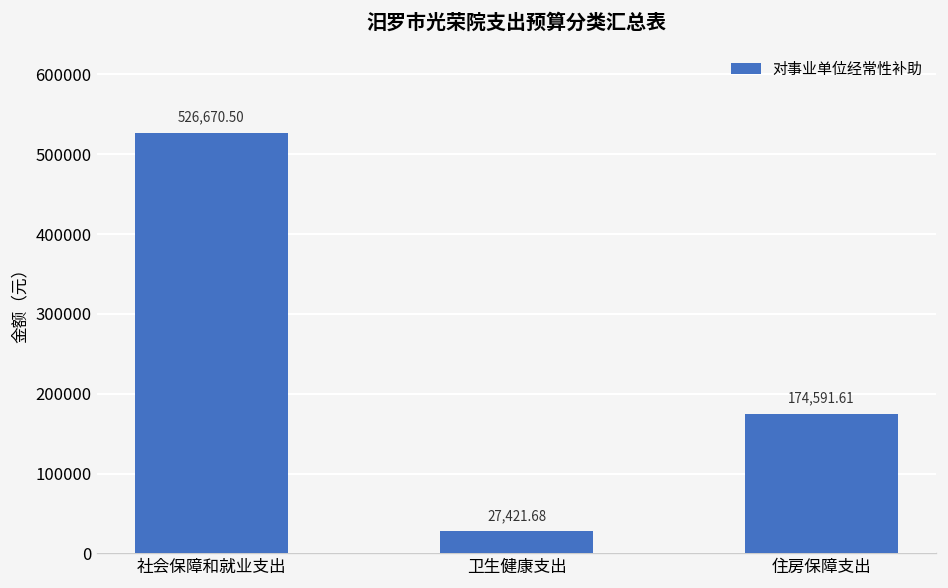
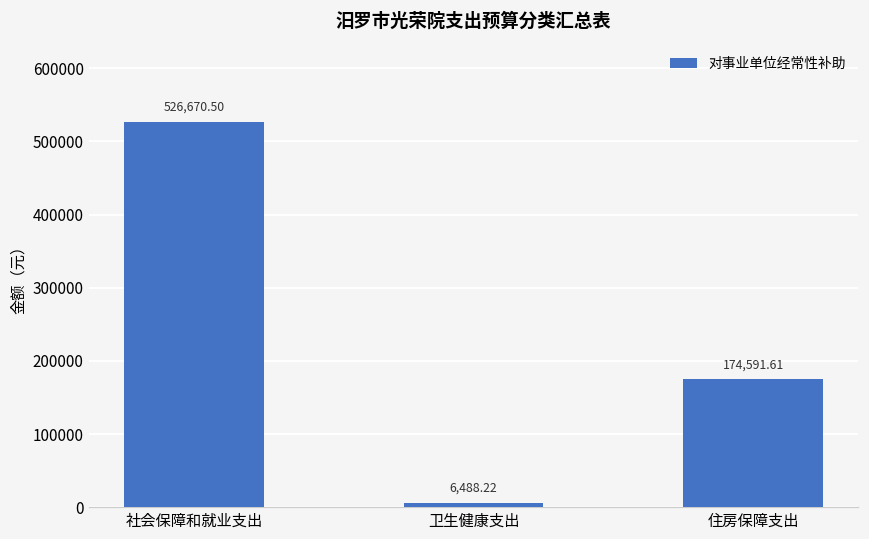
卫生健康支出: 27,421.68 -> 6,488.22
